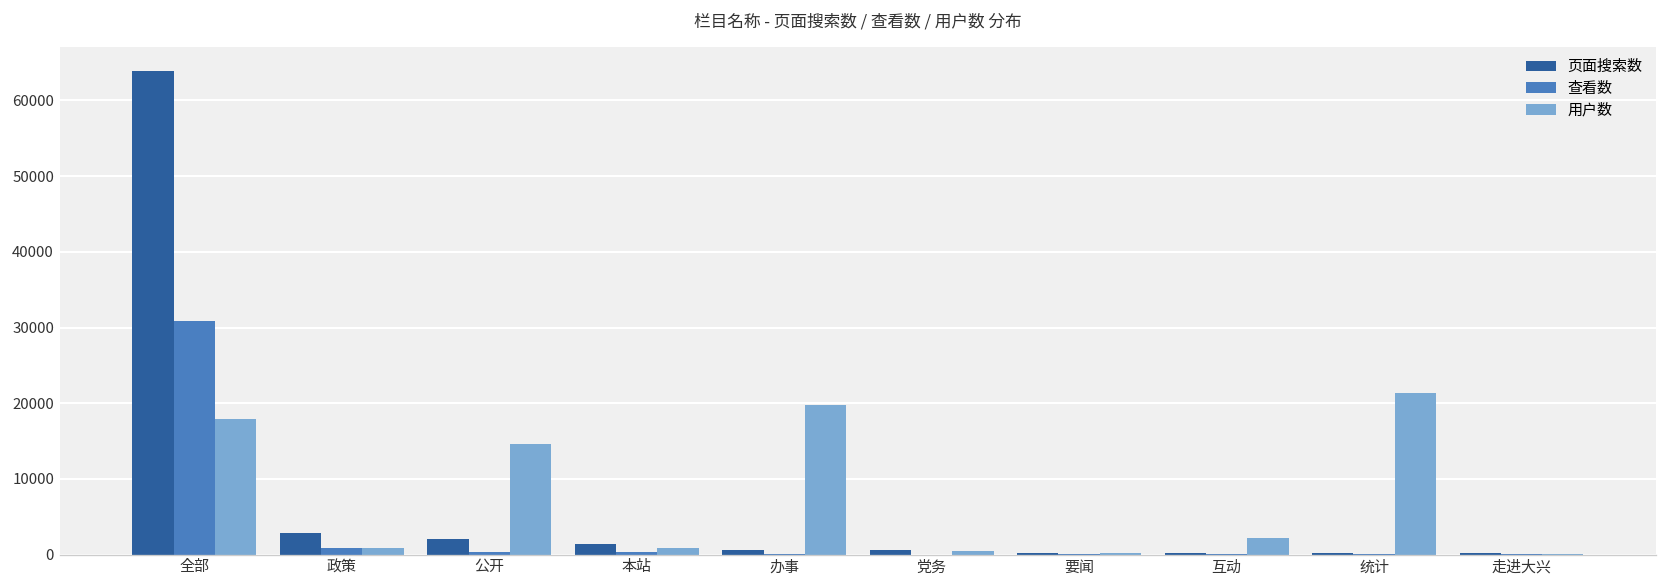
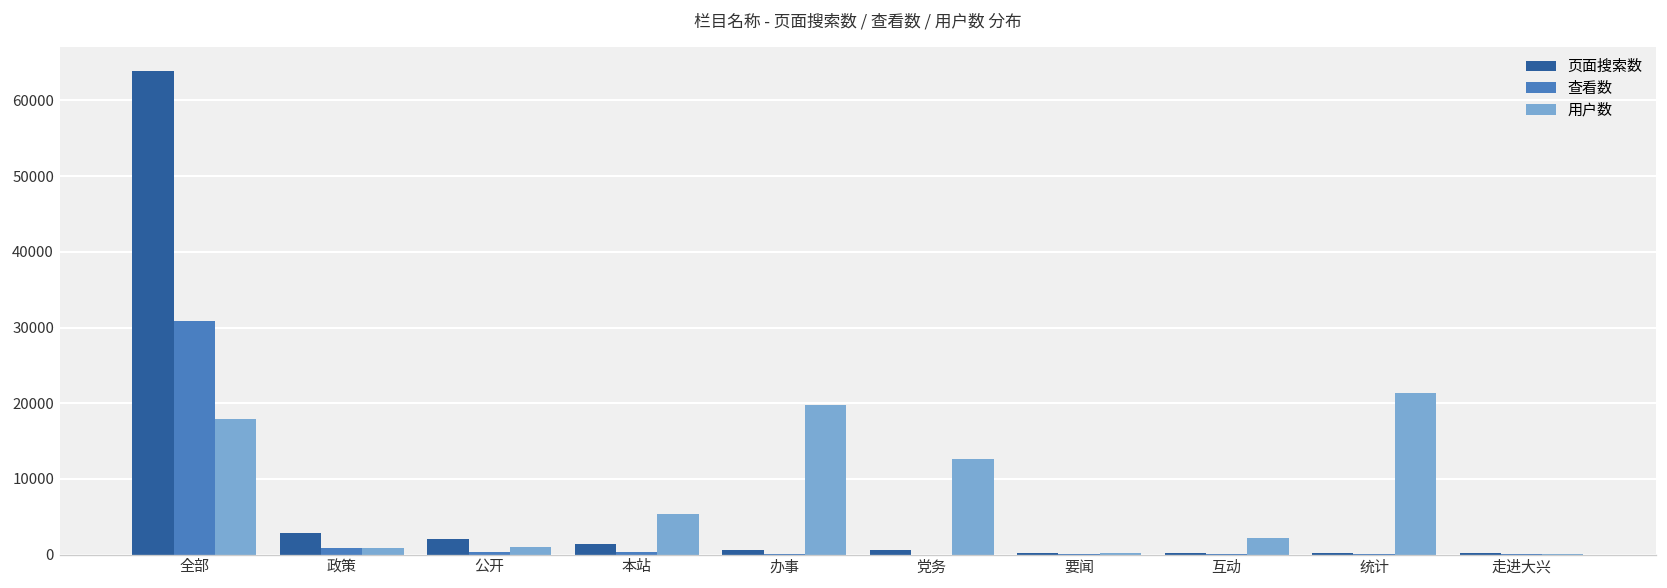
用户数, 公开: 15000 -> 1000
用户数, 本站: 1000 -> 5000
用户数, 党务: 0 -> 13000
